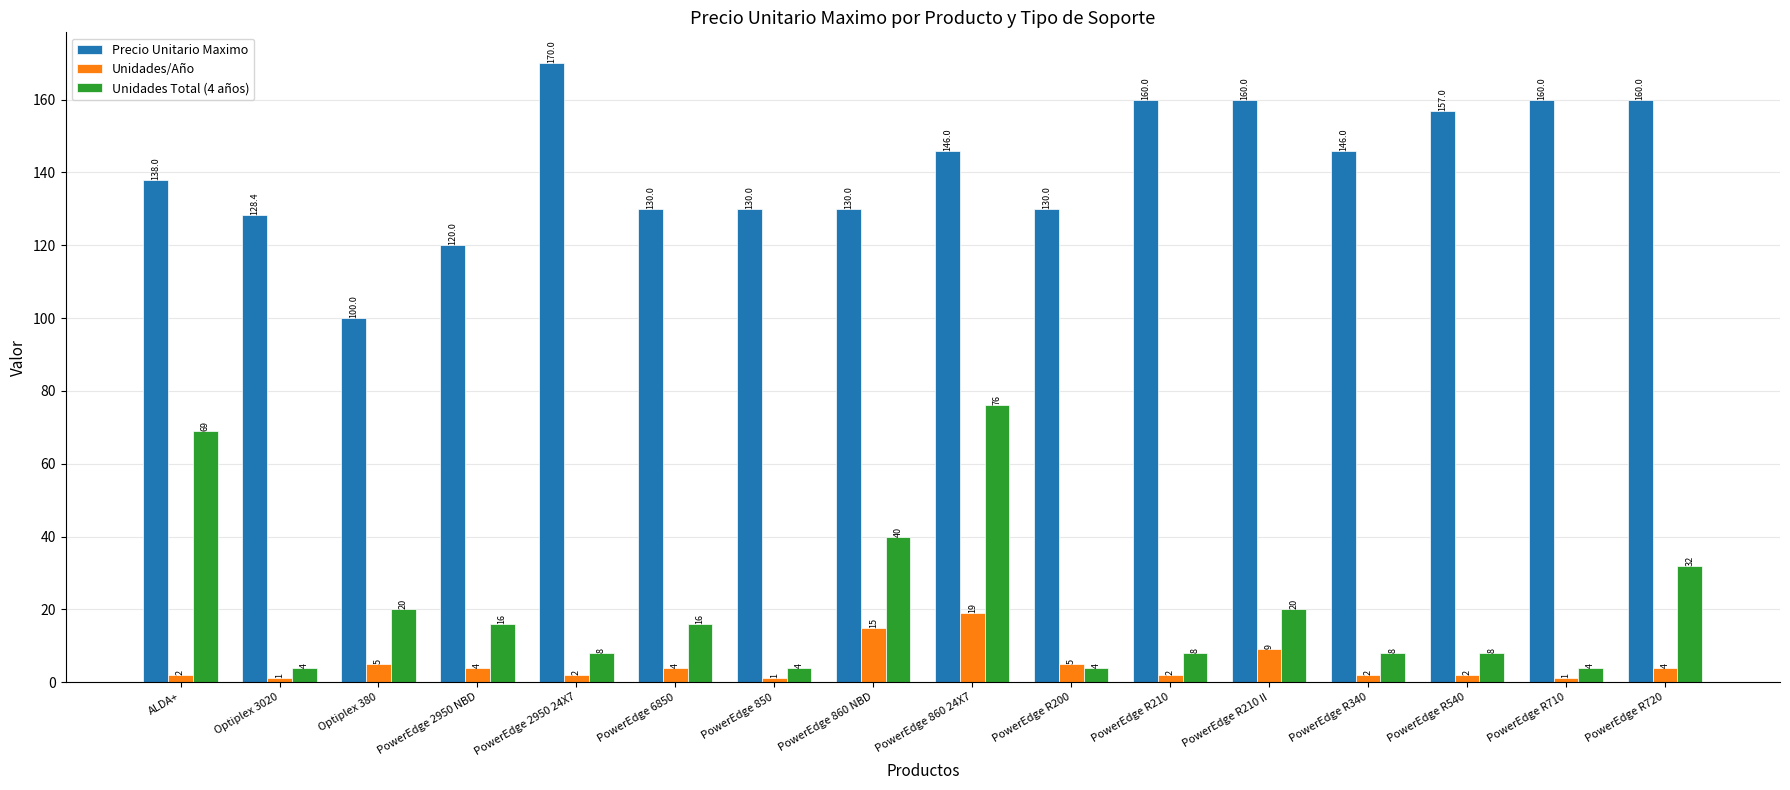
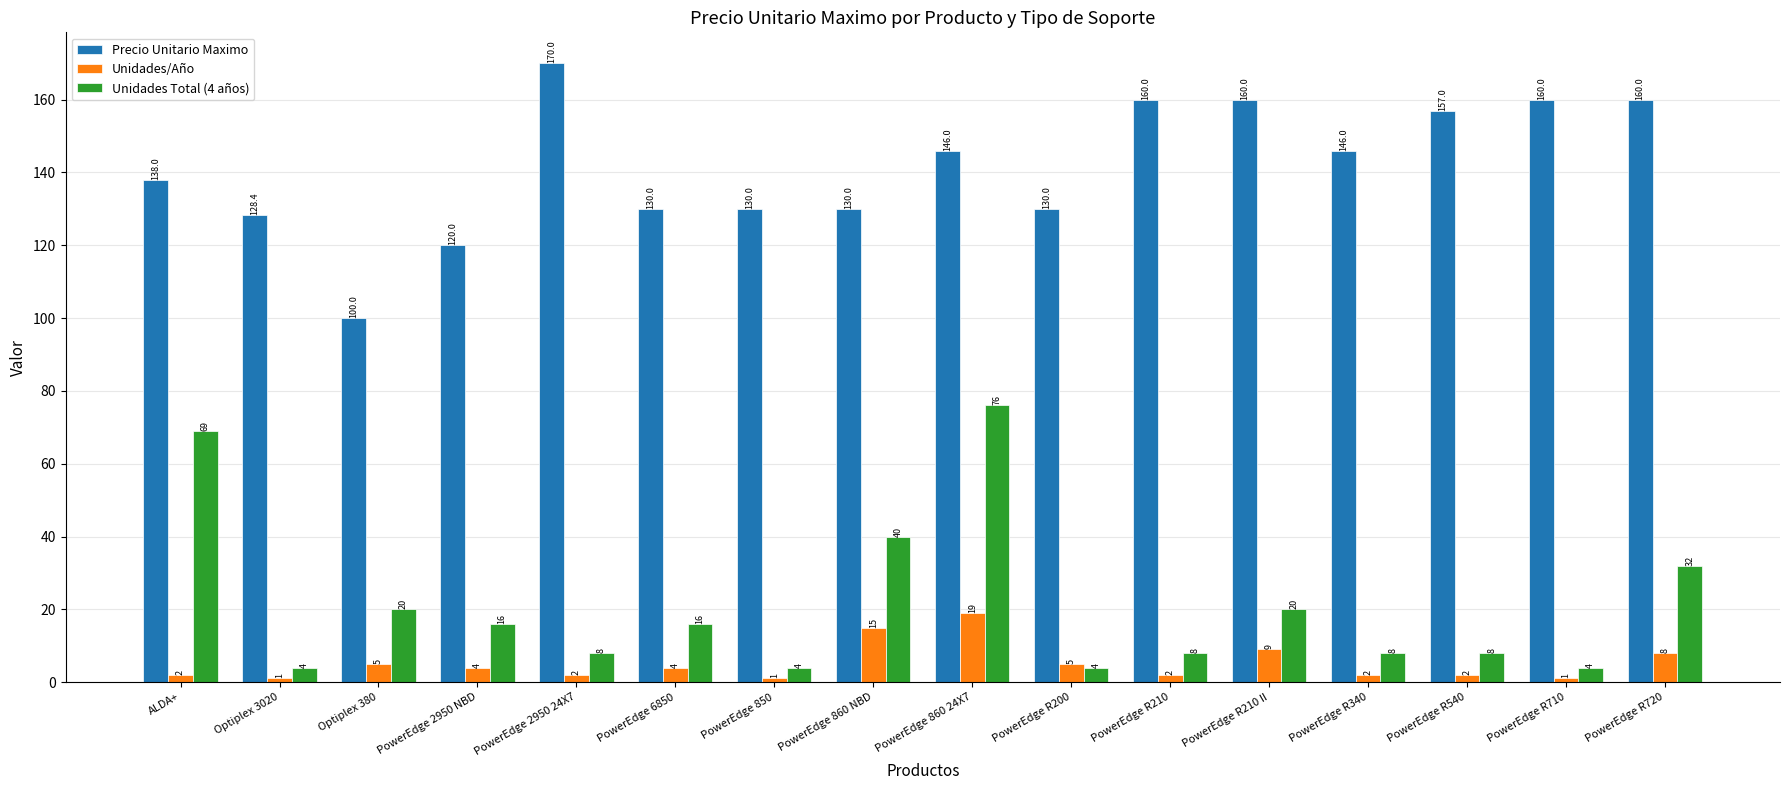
Unidades/Año, PowerEdge R720: 4 -> 8
